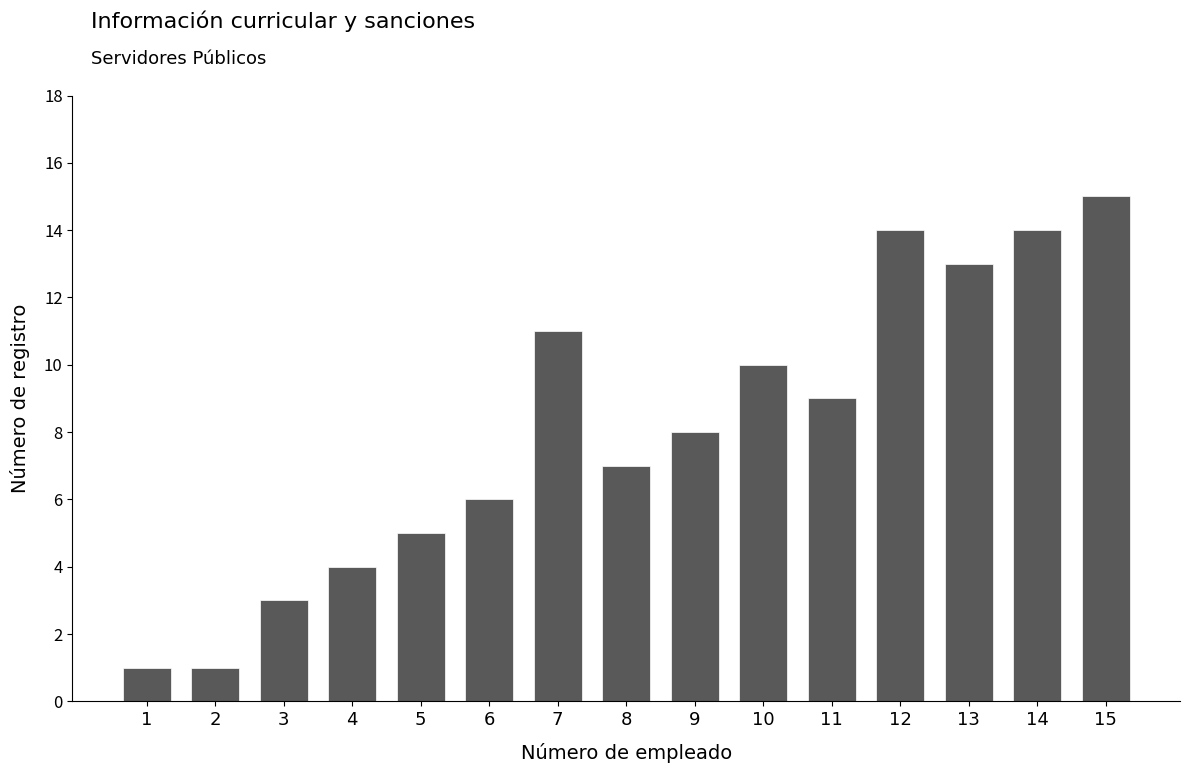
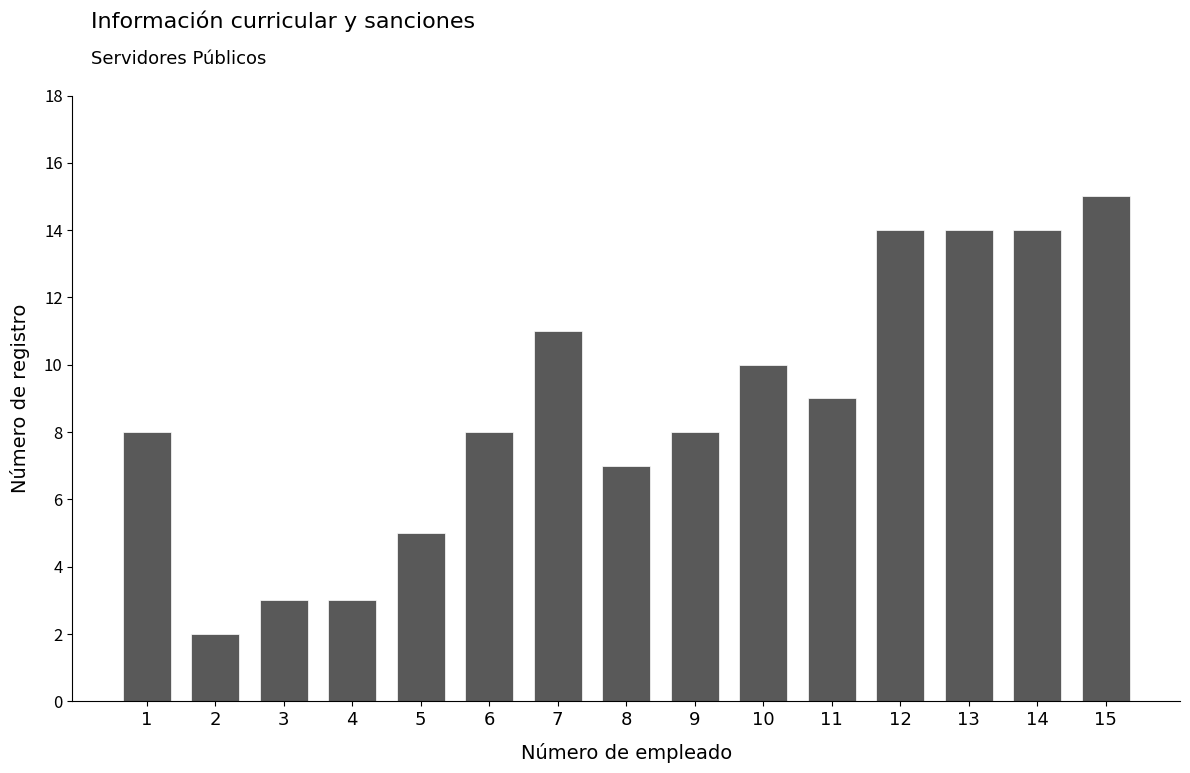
1: 1 -> 8
2: 1 -> 2
4: 4 -> 3
6: 6 -> 8
13: 13 -> 14
